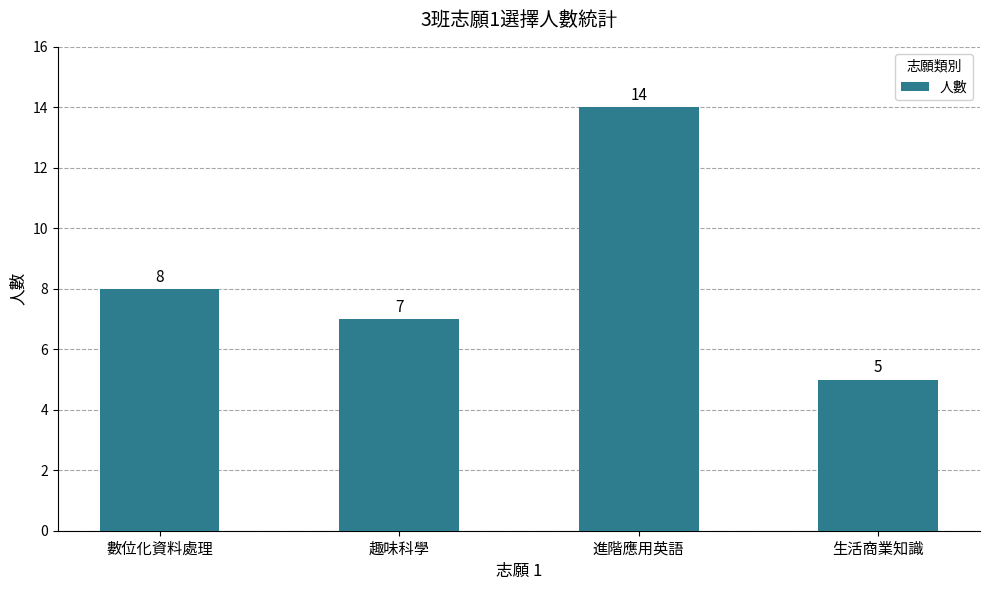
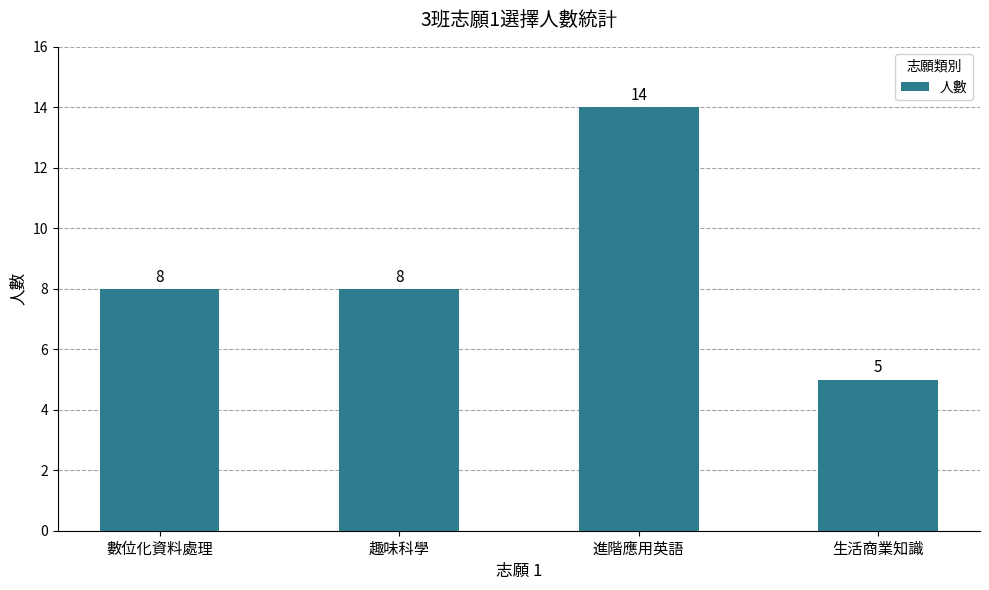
趣味科學: 7 -> 8
